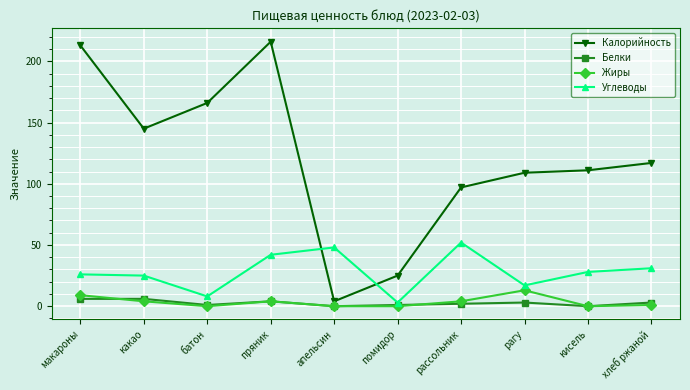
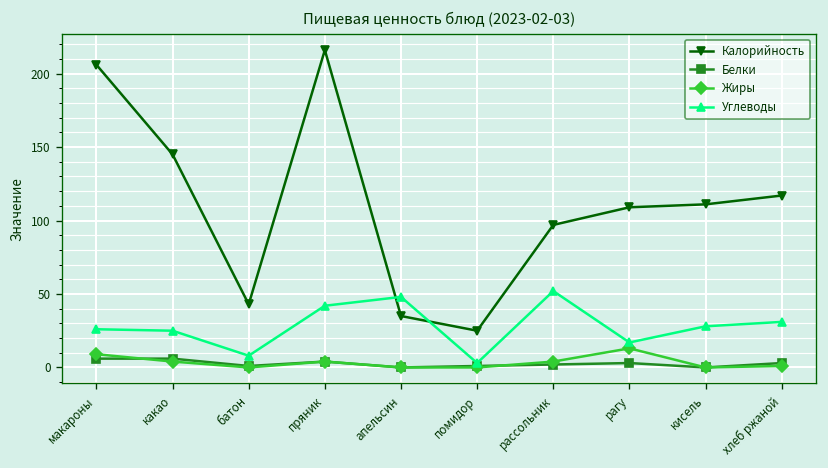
Калорийность, макароны: 213 -> 206
Калорийность, батон: 166 -> 43
Калорийность, апельсин: 4 -> 35
